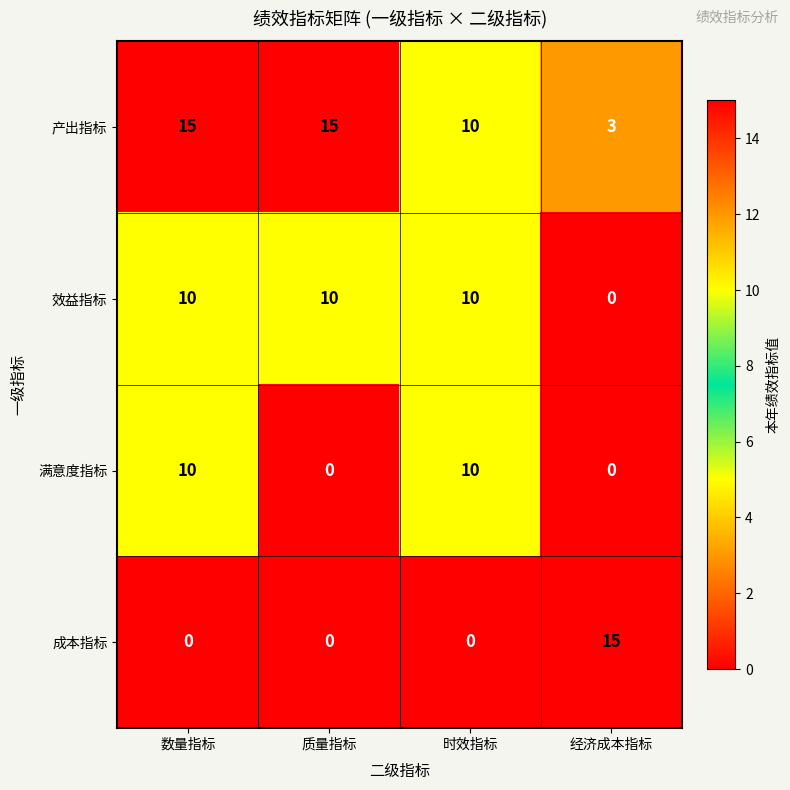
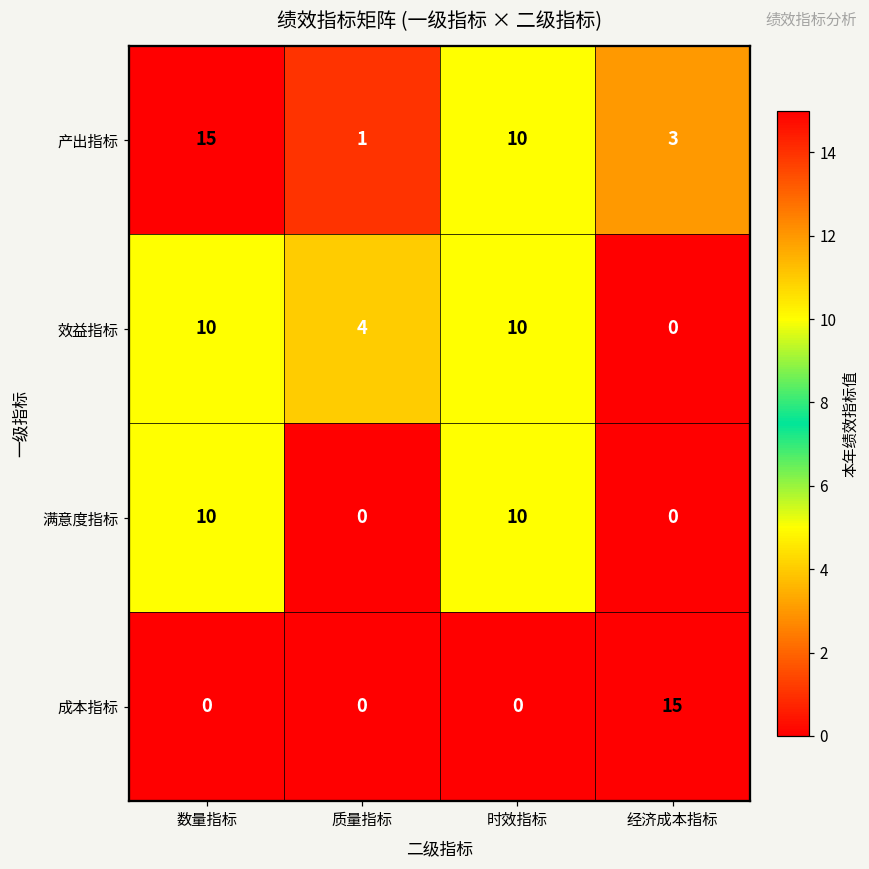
产出指标, 质量指标: 15 -> 1
效益指标, 质量指标: 10 -> 4
